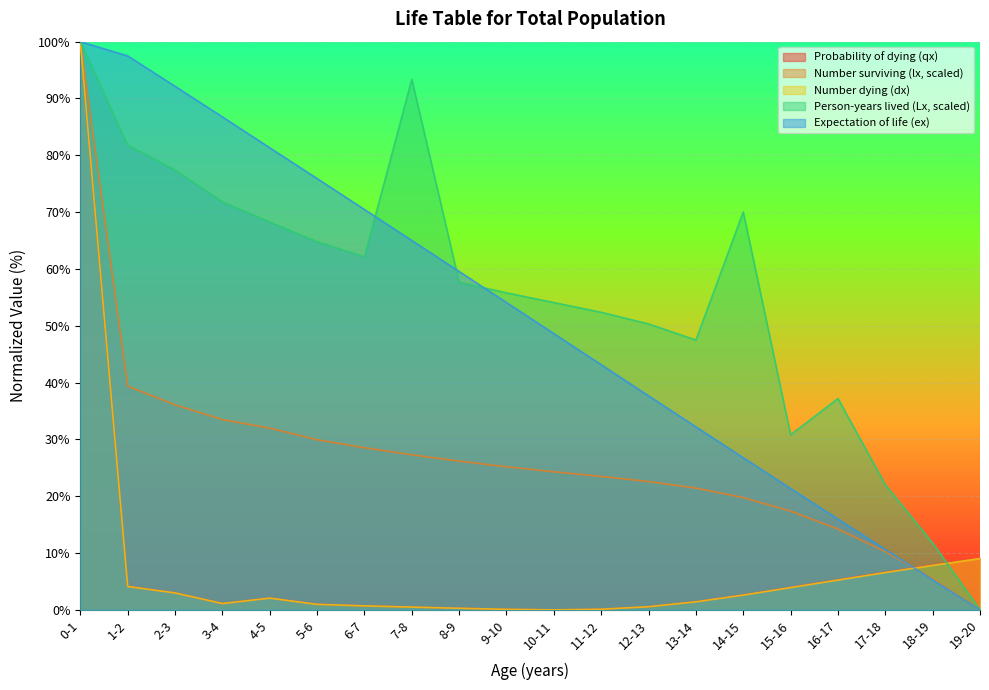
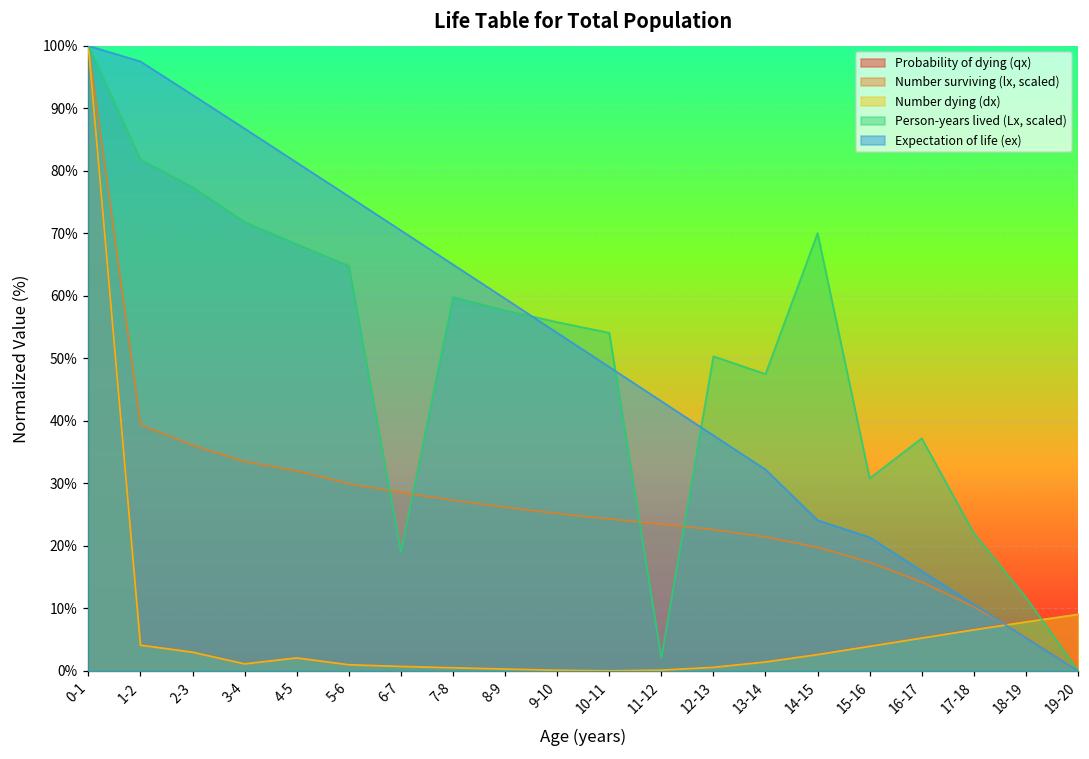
Person-years lived (Lx, scaled), 6-7: 62% -> 19%
Person-years lived (Lx, scaled), 7-8: 93% -> 60%
Person-years lived (Lx, scaled), 11-12: 52% -> 2%
Expectation of life (ex), 14-15: 27% -> 24%
